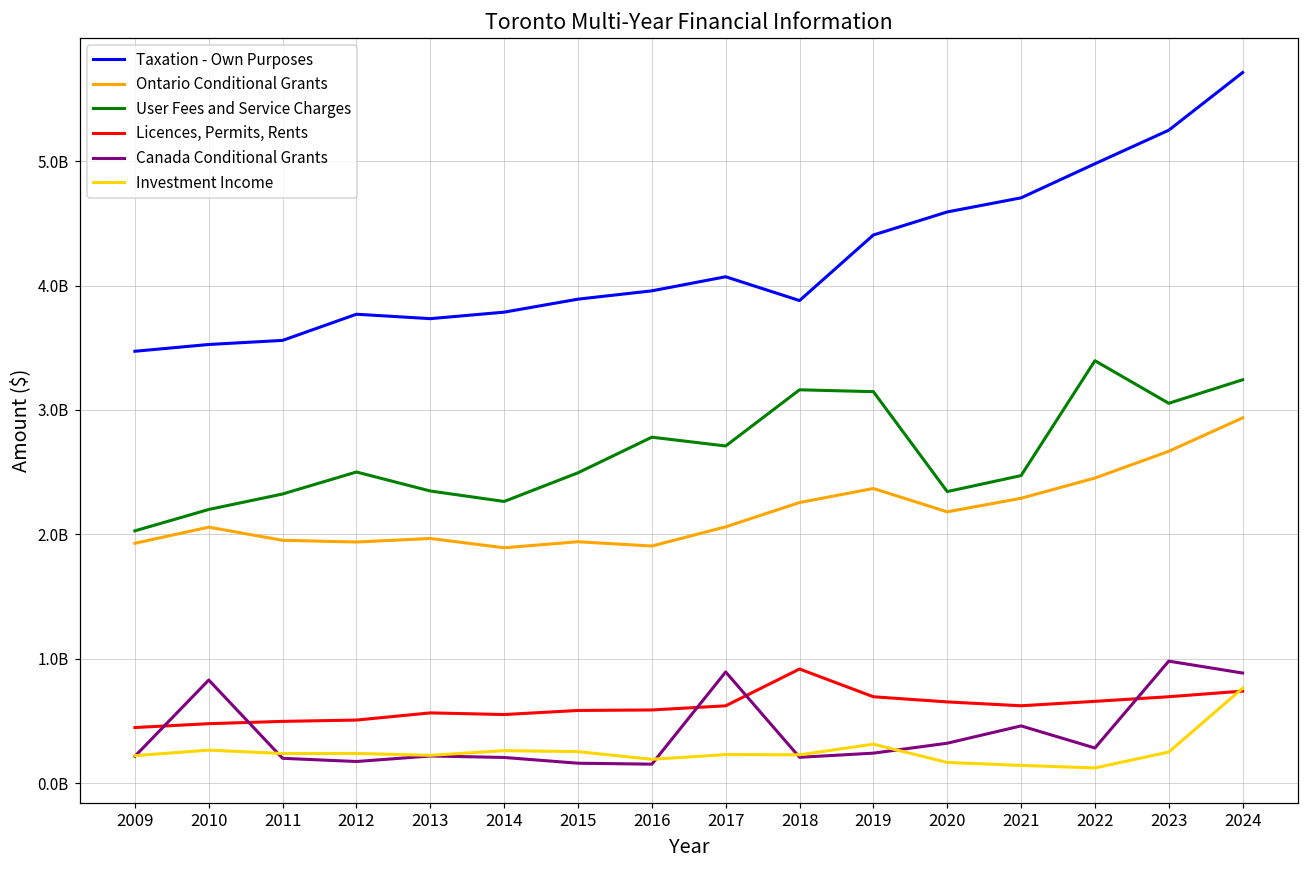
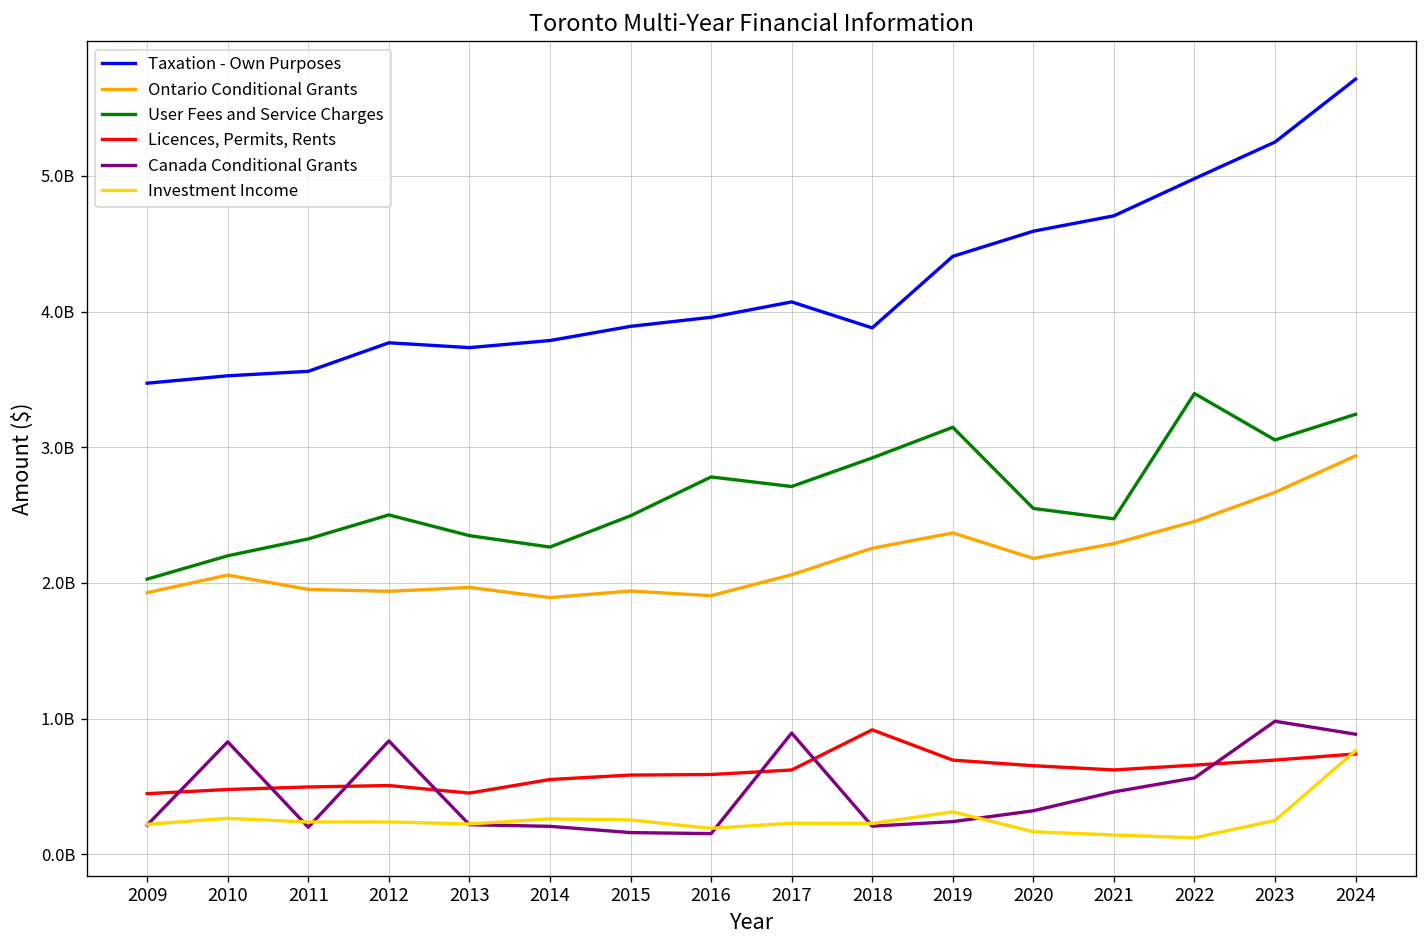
Canada Conditional Grants, 2012: 170000000 -> 840000000
Licences, Permits, Rents, 2013: 570000000 -> 450000000
User Fees and Service Charges, 2018: 3160000000 -> 2920000000
User Fees and Service Charges, 2020: 2340000000 -> 2550000000
Canada Conditional Grants, 2022: 280000000 -> 560000000
